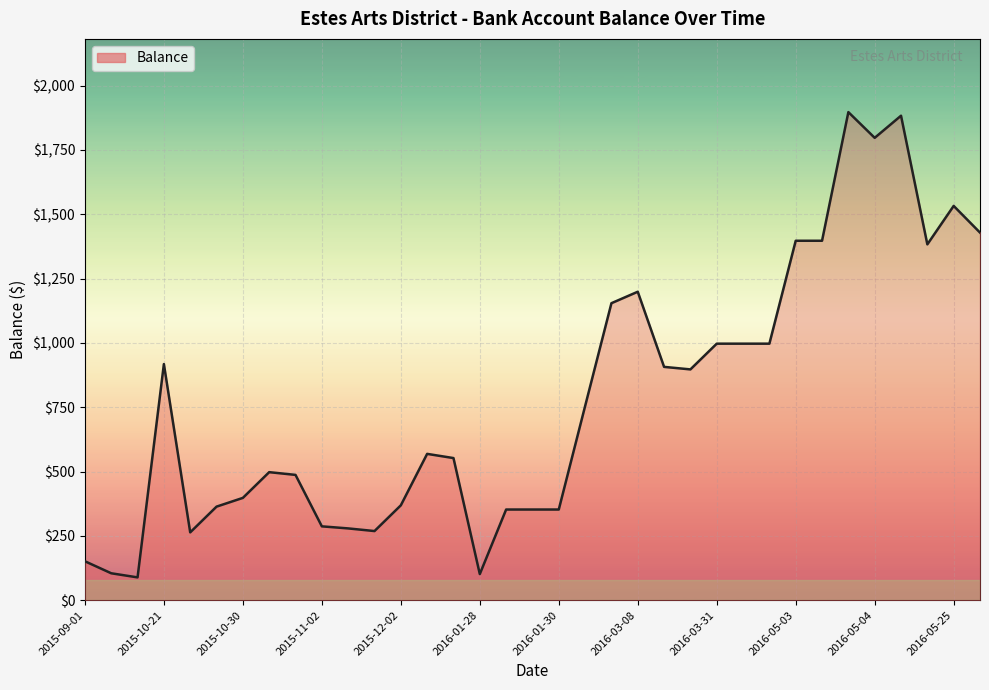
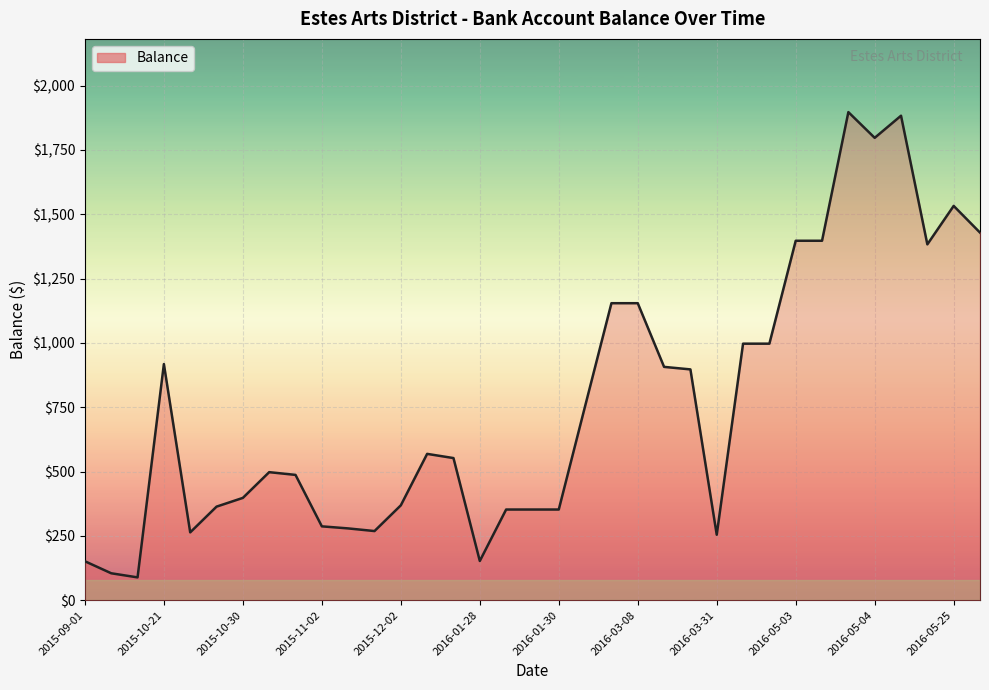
2016-01-28: $100 -> $150
2016-03-08: $1,200 -> $1,150
2016-03-31: $1,000 -> $250
